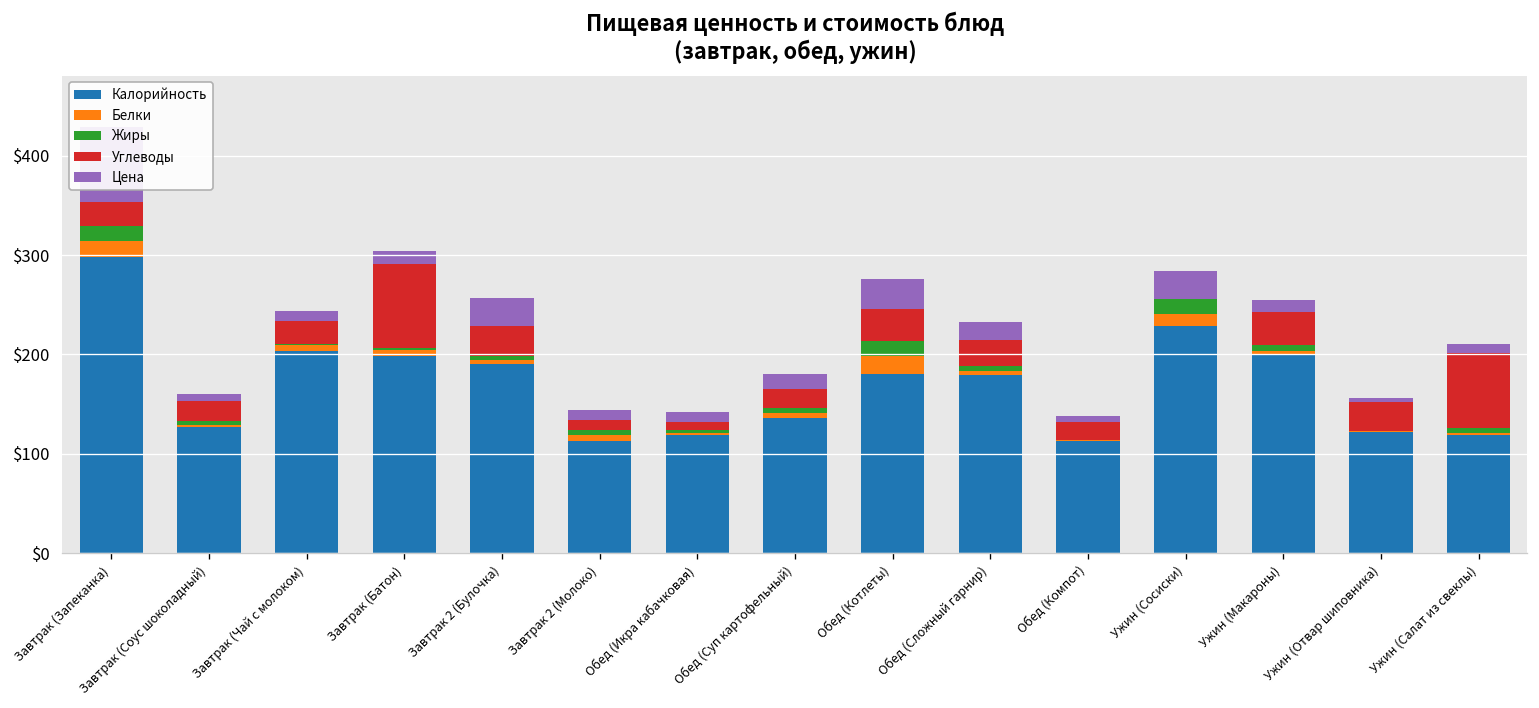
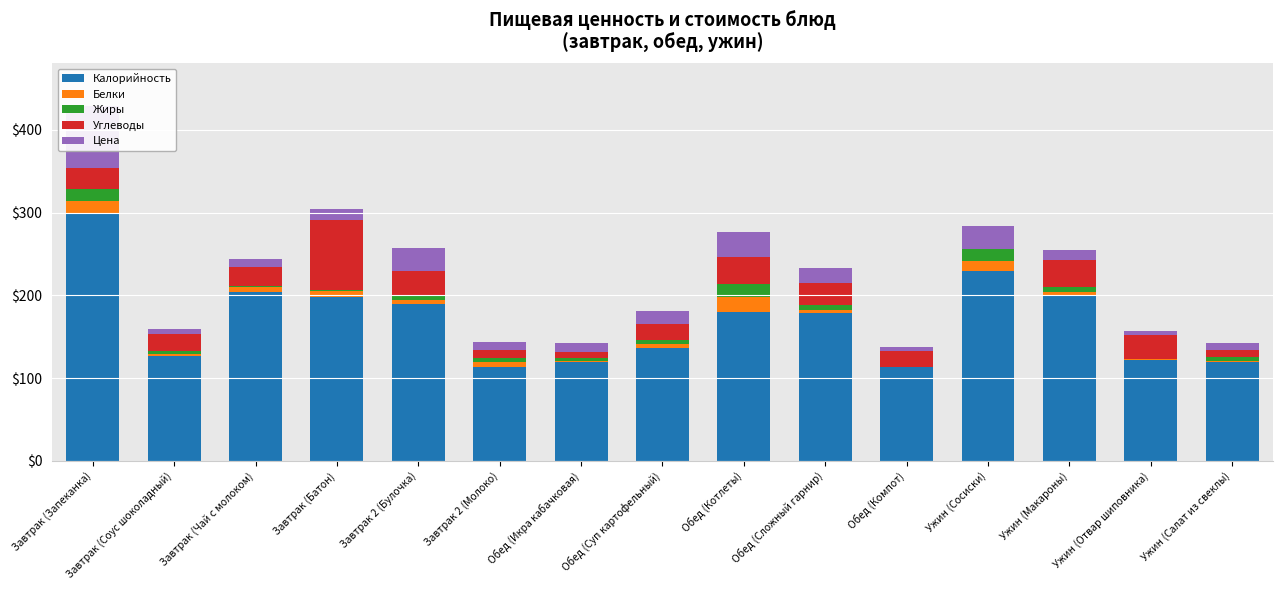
Углеводы, Ужин (Салат из свеклы): $80 -> $10
